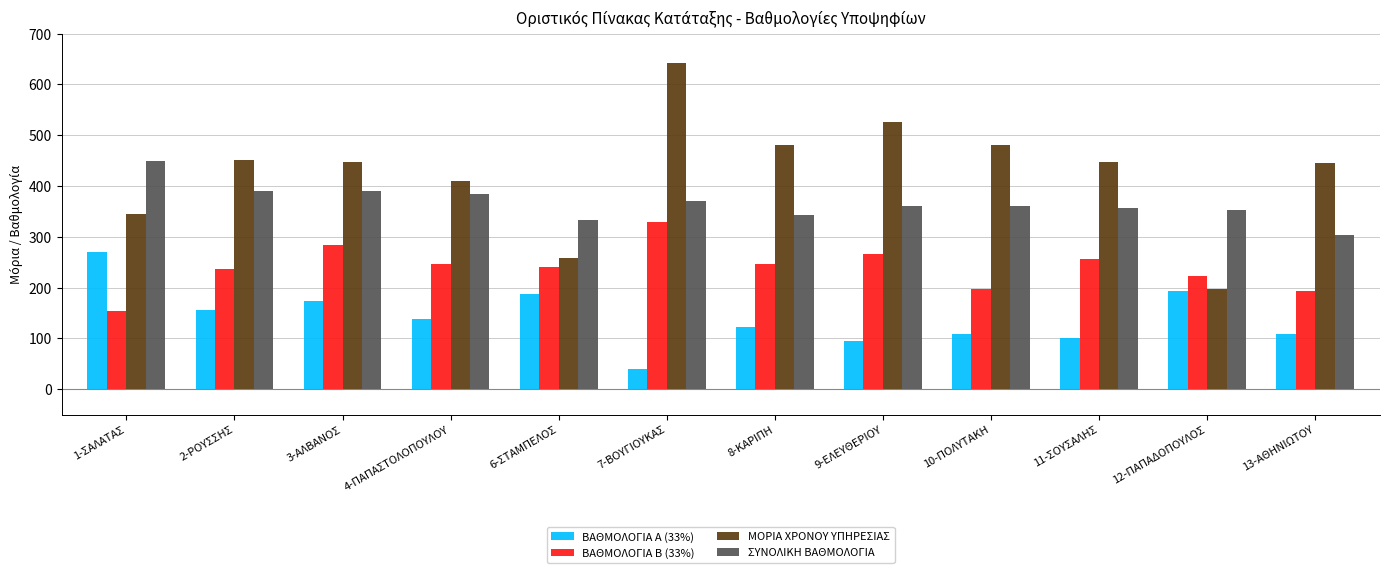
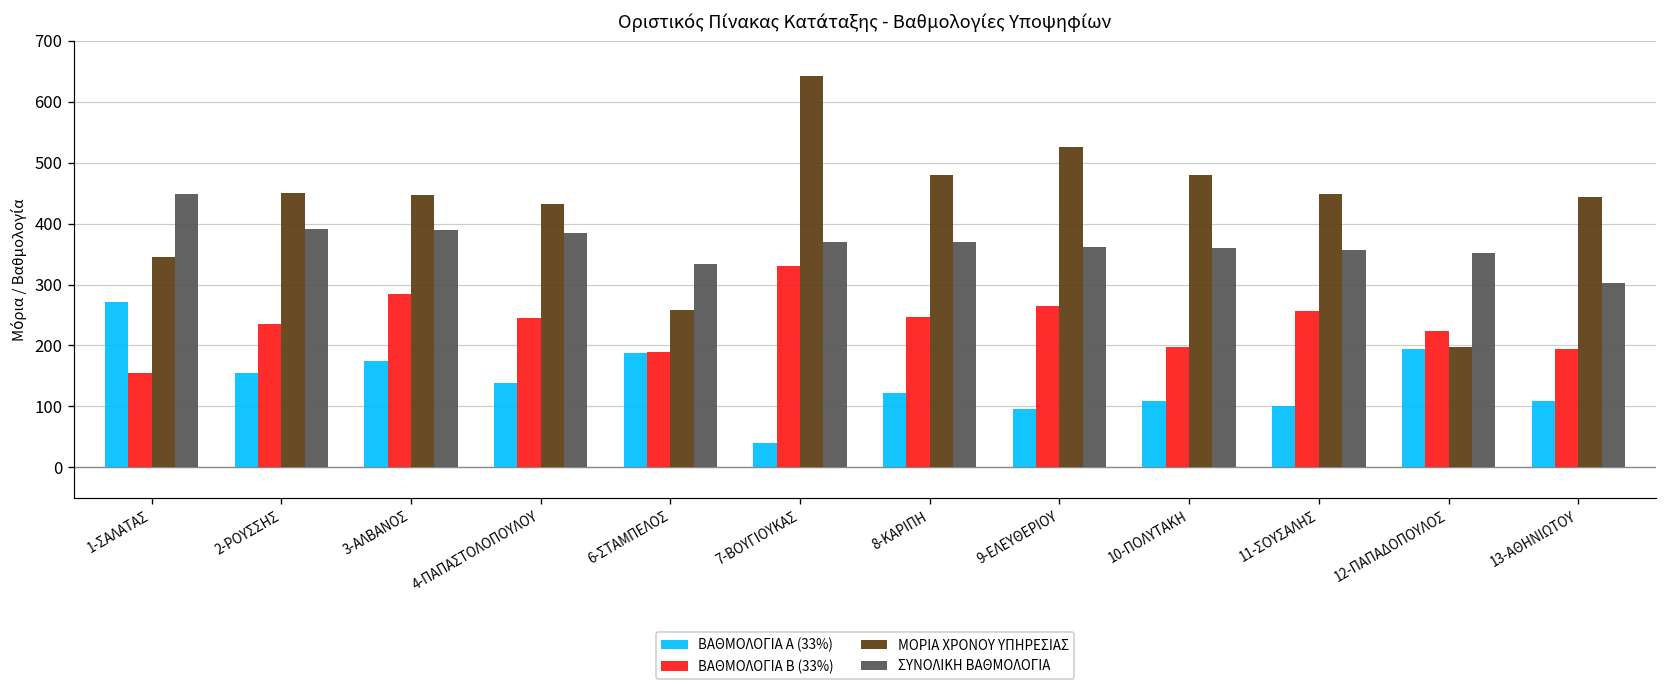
ΜΟΡΙΑ ΧΡΟΝΟΥ ΥΠΗΡΕΣΙΑΣ, 4-ΠΑΠΑΣΤΟΛΟΠΟΥΛΟΥ: 410 -> 430
ΒΑΘΜΟΛΟΓΙΑ Β (33%), 6-ΣΤΑΜΠΕΛΟΣ: 240 -> 190
ΣΥΝΟΛΙΚΗ ΒΑΘΜΟΛΟΓΙΑ, 8-ΚΑΡΙΠΗ: 340 -> 370
